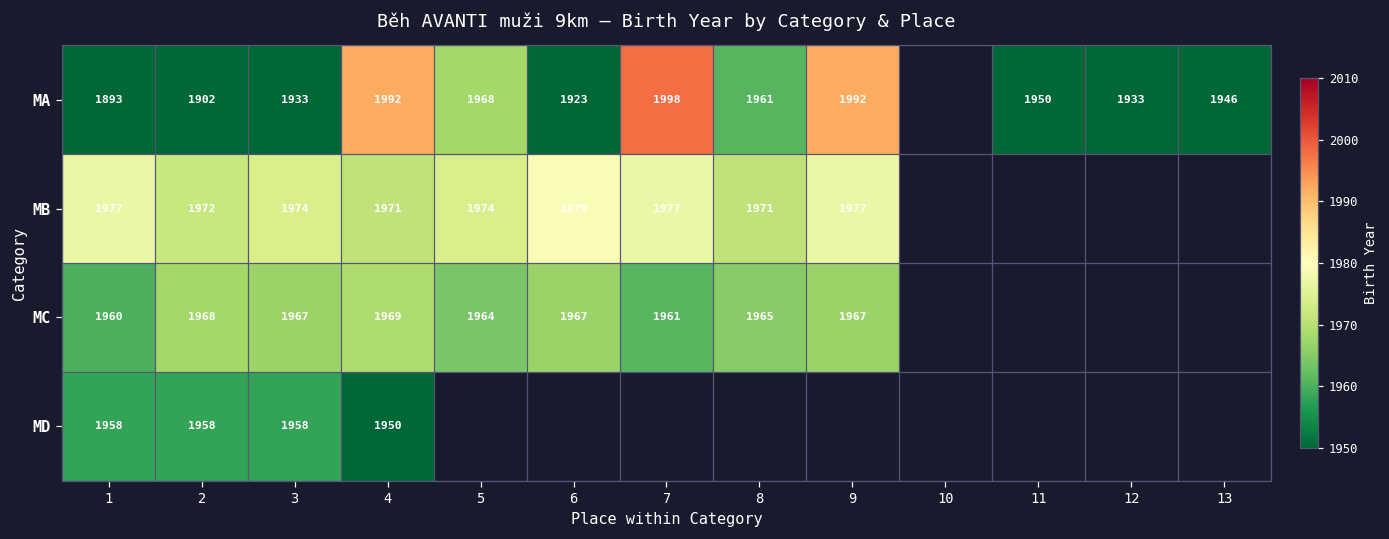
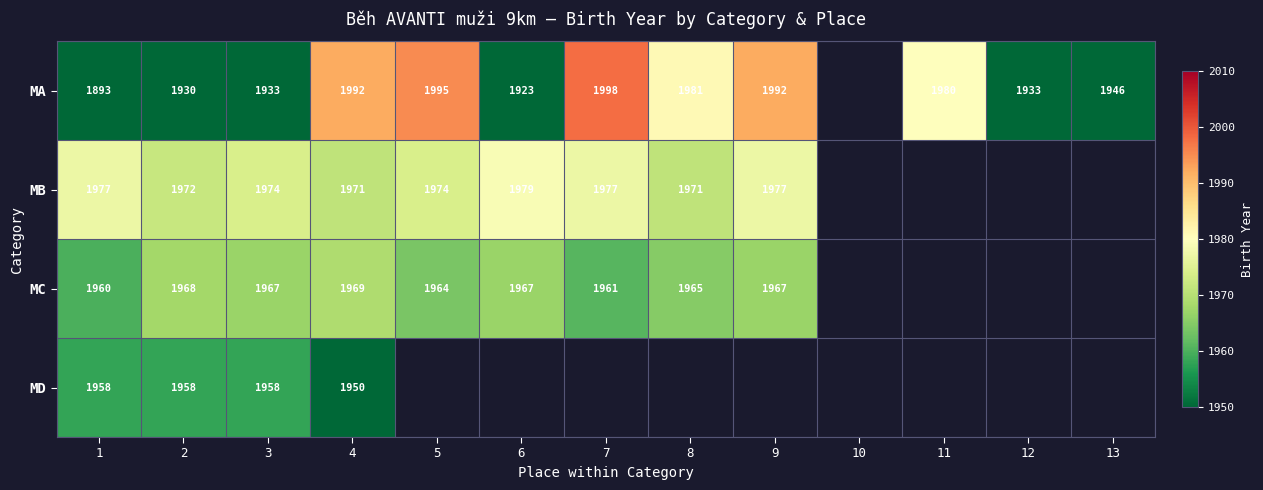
MA, 2: 1902 -> 1930
MA, 5: 1968 -> 1995
MA, 8: 1961 -> 1981
MA, 11: 1950 -> 1980
